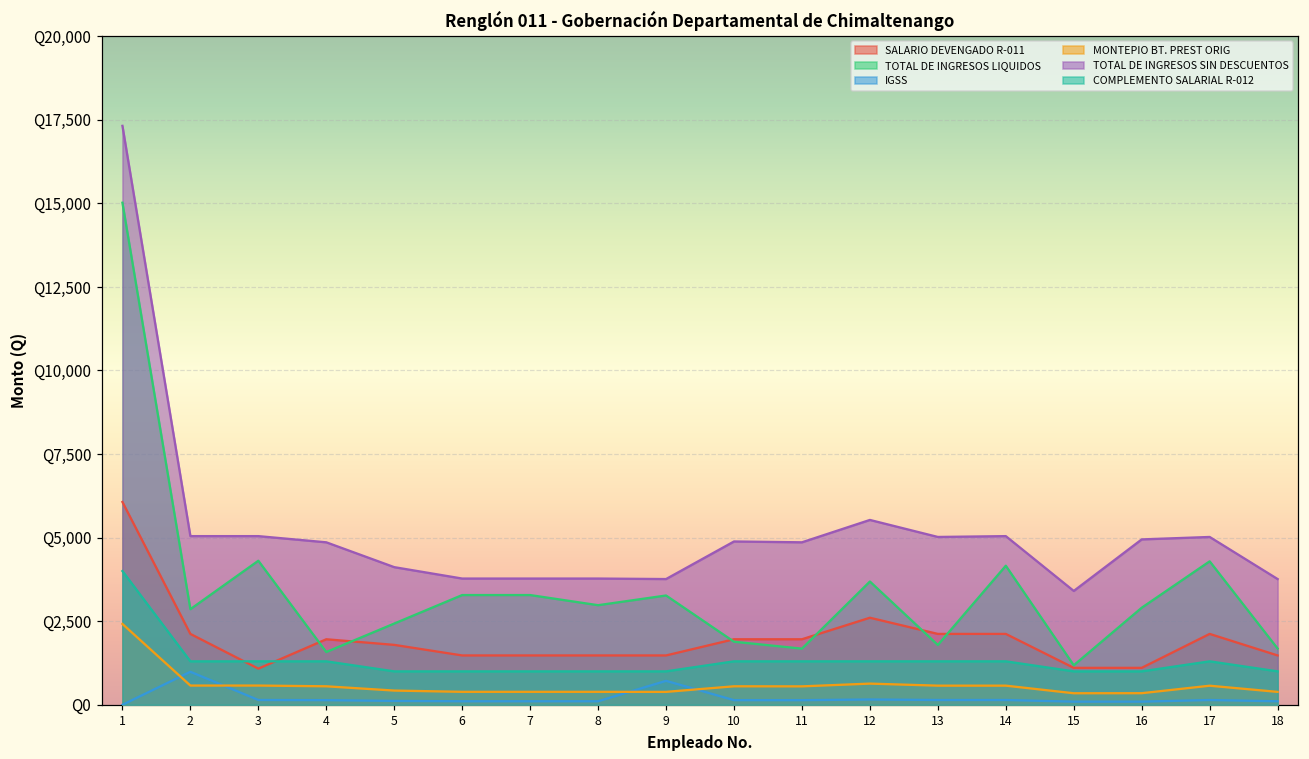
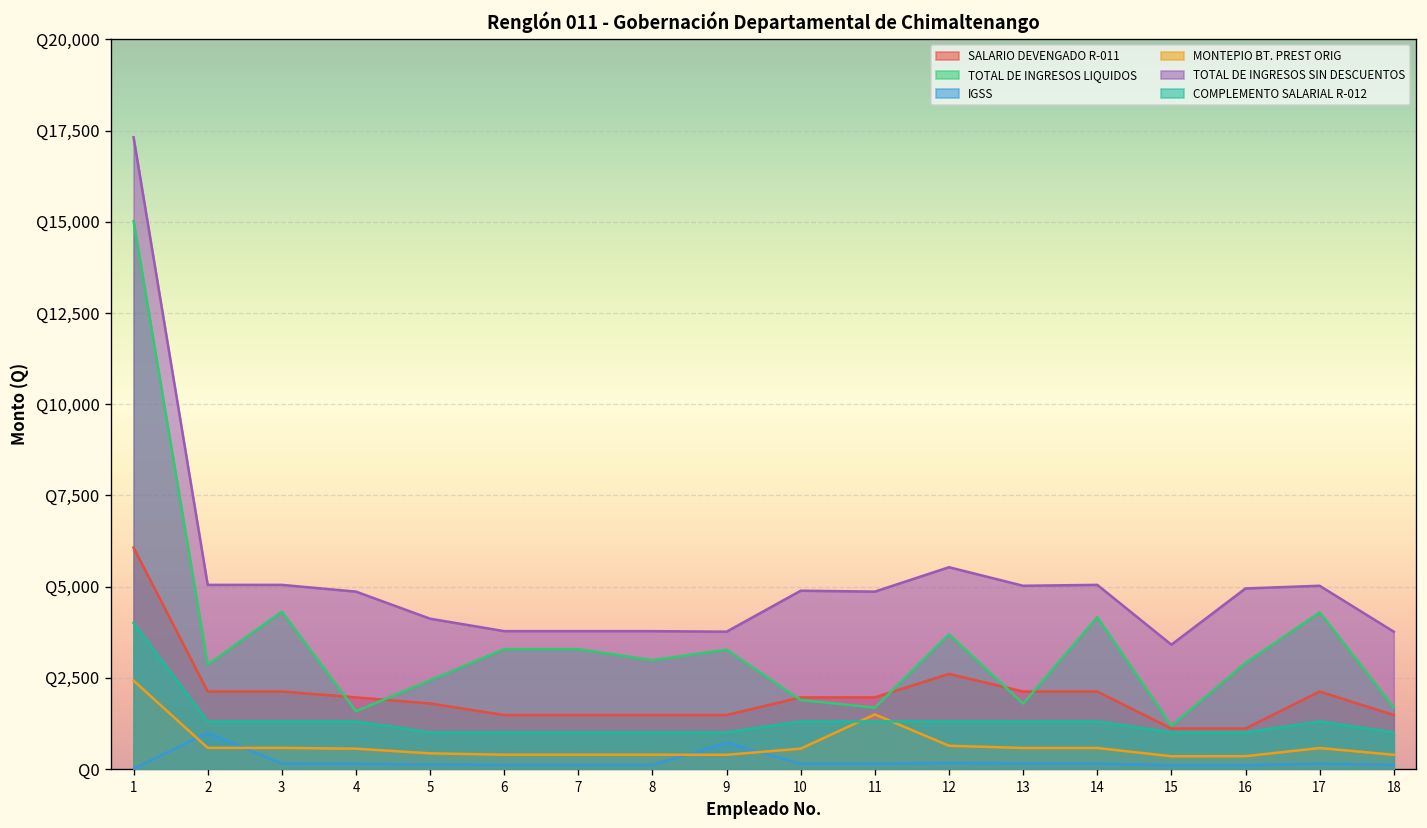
SALARIO DEVENGADO R-011, 3: Q1,100 -> Q2,100
MONTEPIO BT. PREST ORIG, 11: Q600 -> Q1,500
